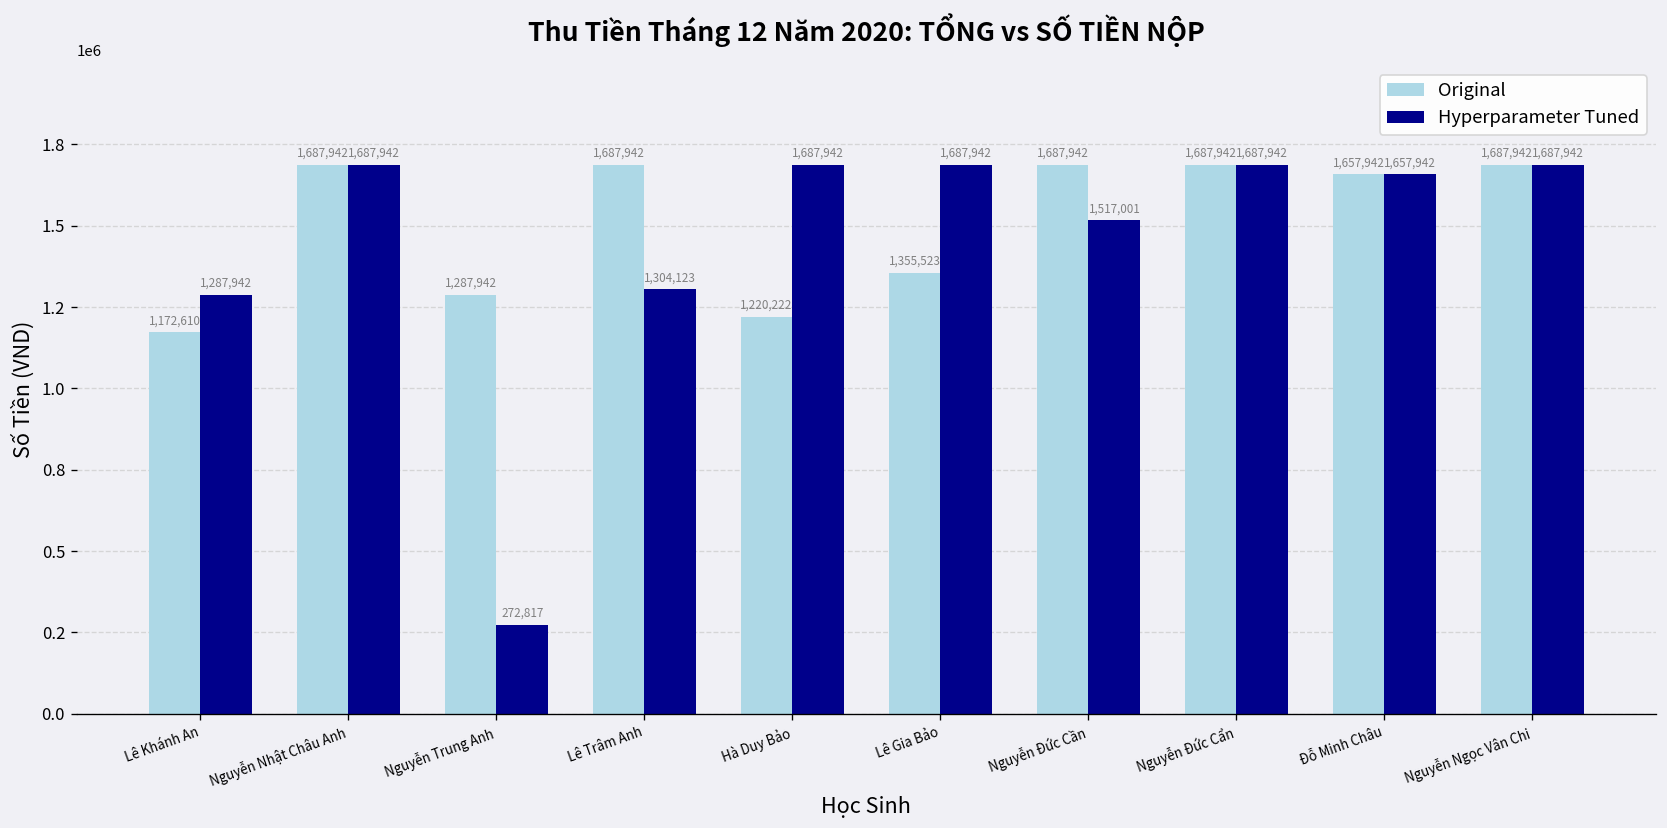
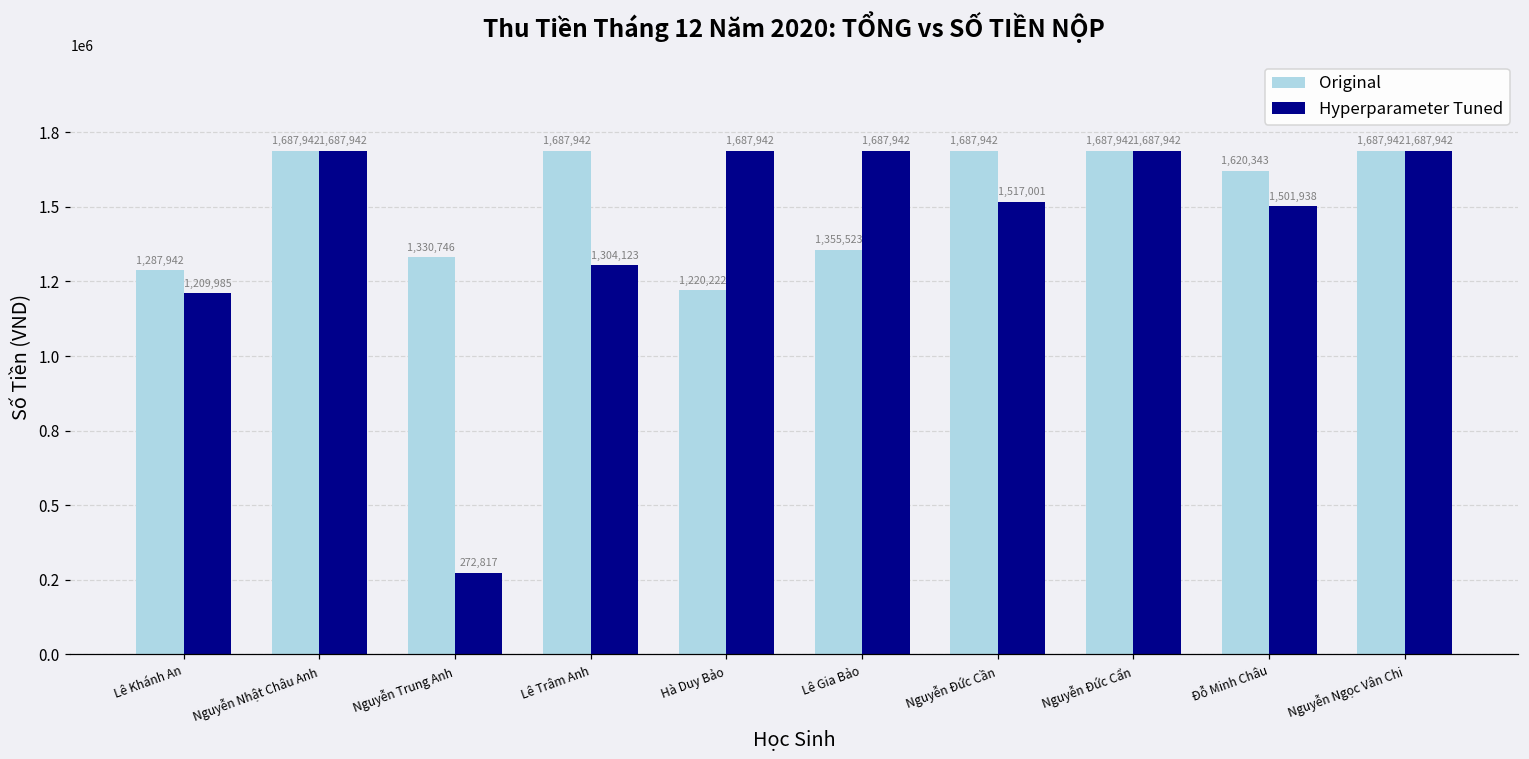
Original, Lê Khánh An: 1,172,610 -> 1,287,942
Hyperparameter Tuned, Lê Khánh An: 1,287,942 -> 1,209,985
Original, Nguyễn Trung Anh: 1,287,942 -> 1,330,746
Original, Đỗ Minh Châu: 1,657,942 -> 1,620,343
Hyperparameter Tuned, Đỗ Minh Châu: 1,657,942 -> 1,501,938
